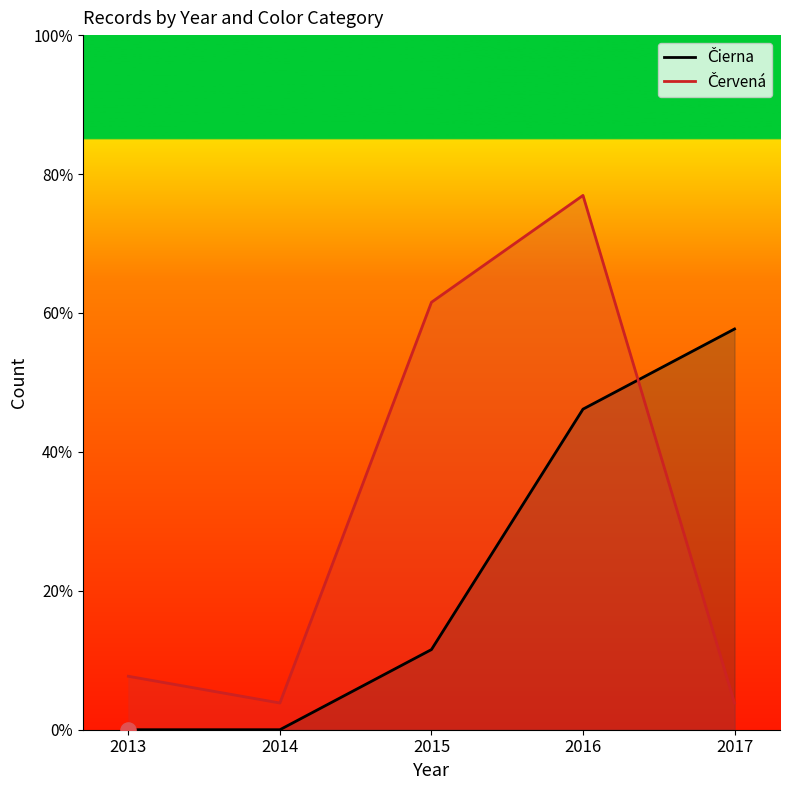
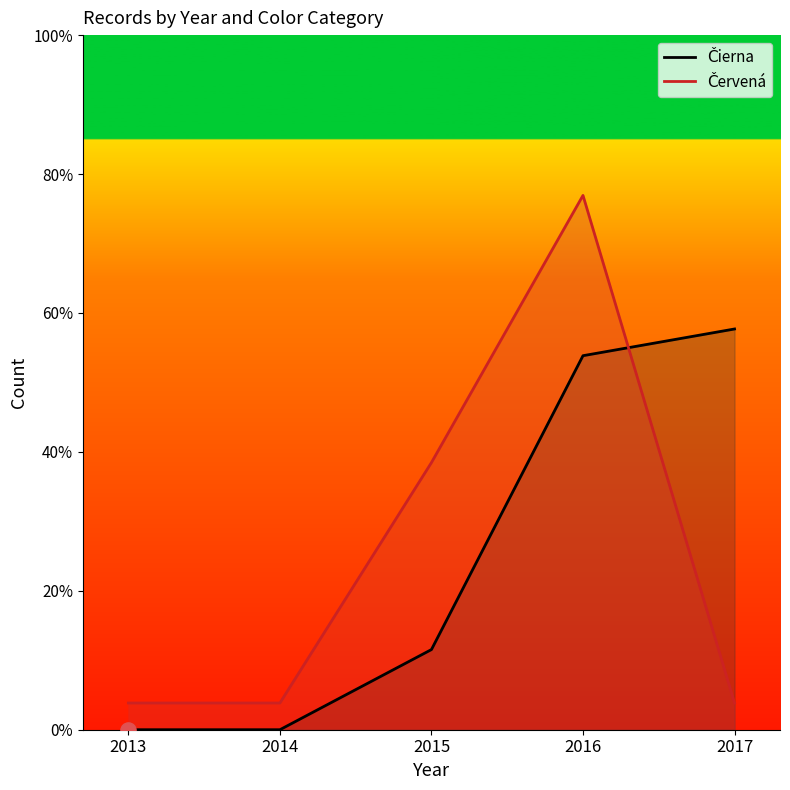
Červená, 2013: 8% -> 4%
Červená, 2015: 62% -> 38%
Čierna, 2016: 46% -> 54%
